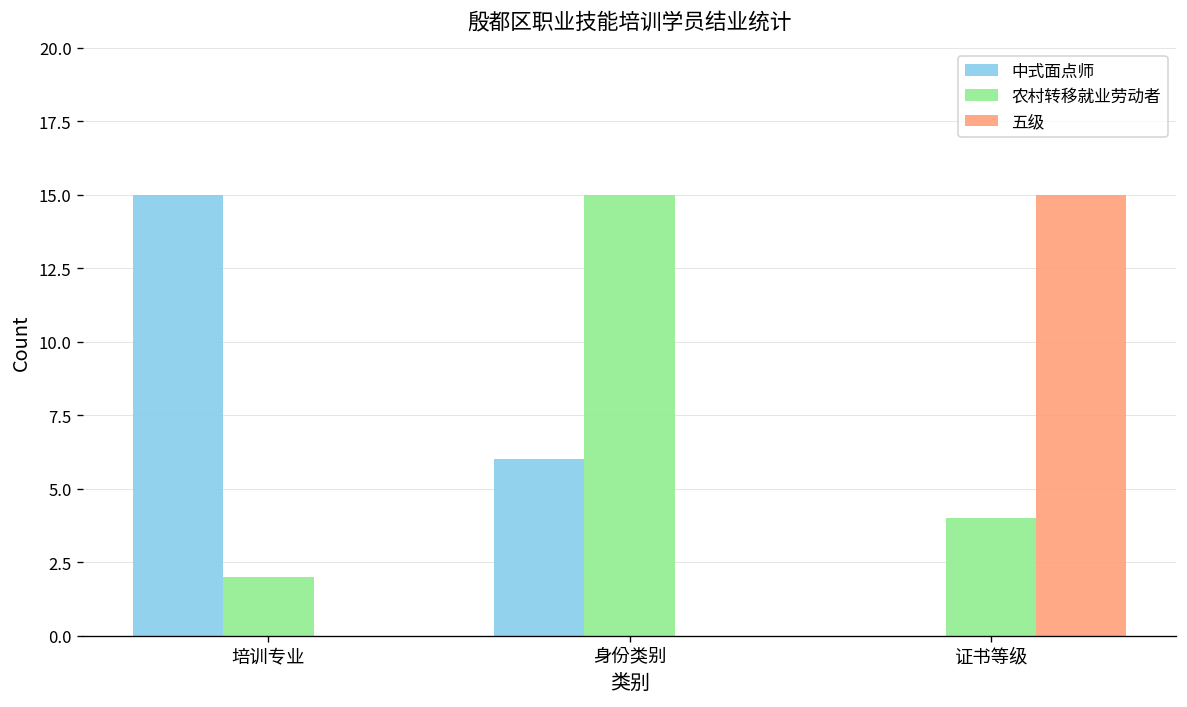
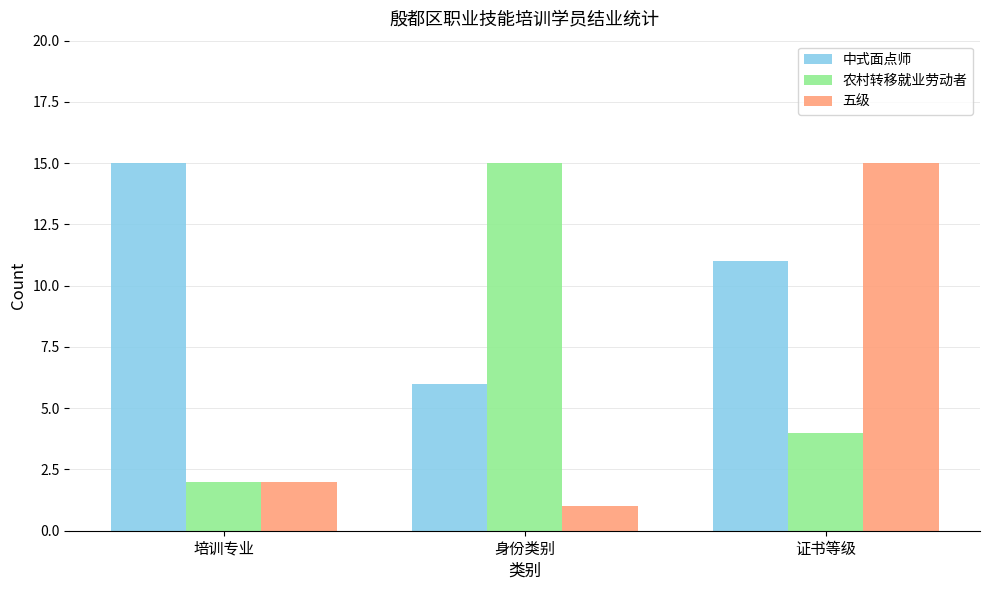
五级, 培训专业: 0 -> 2
五级, 身份类别: 0 -> 1
中式面点师, 证书等级: 0 -> 11
